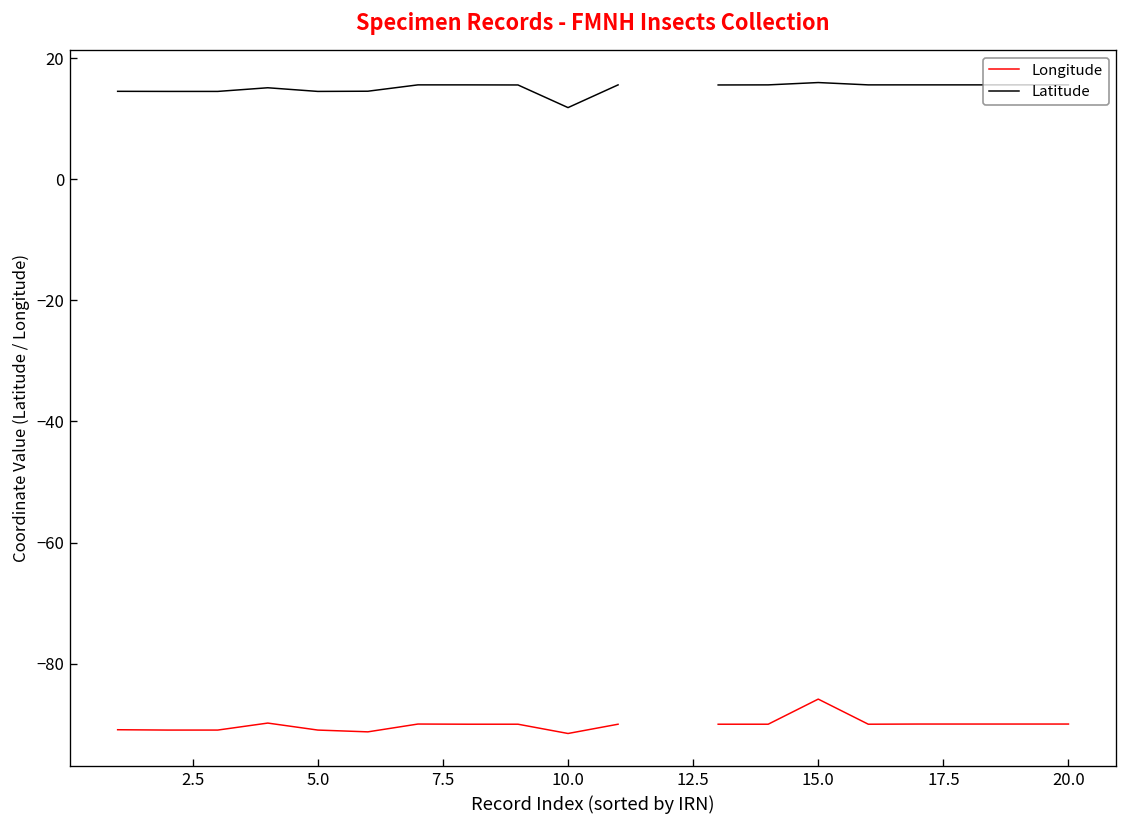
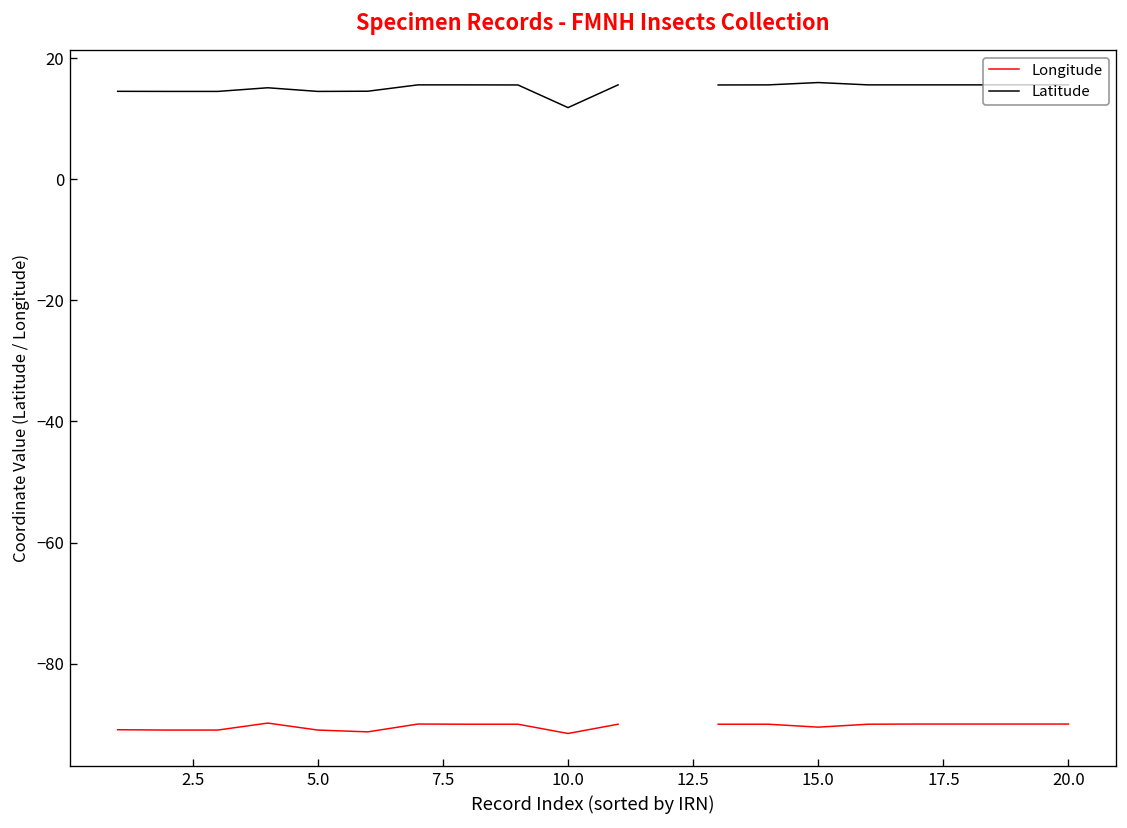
Longitude, 15.0: -86 -> -90
